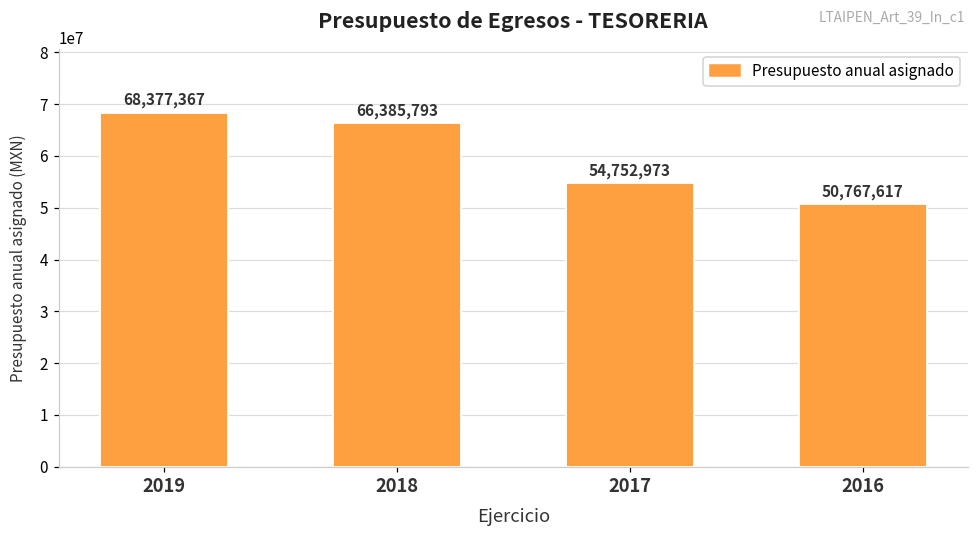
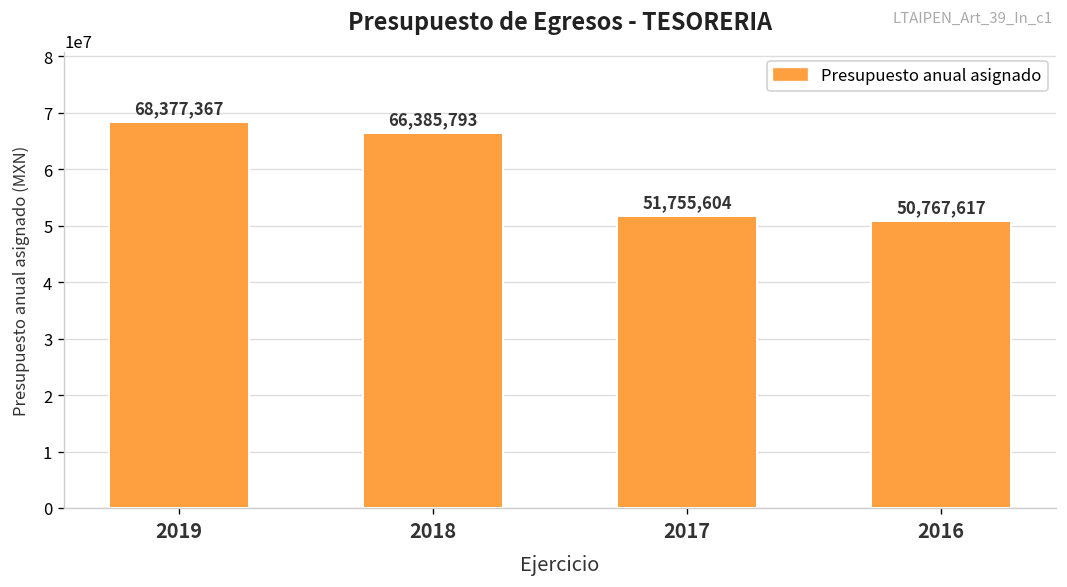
2017: 54,752,973 -> 51,755,604
